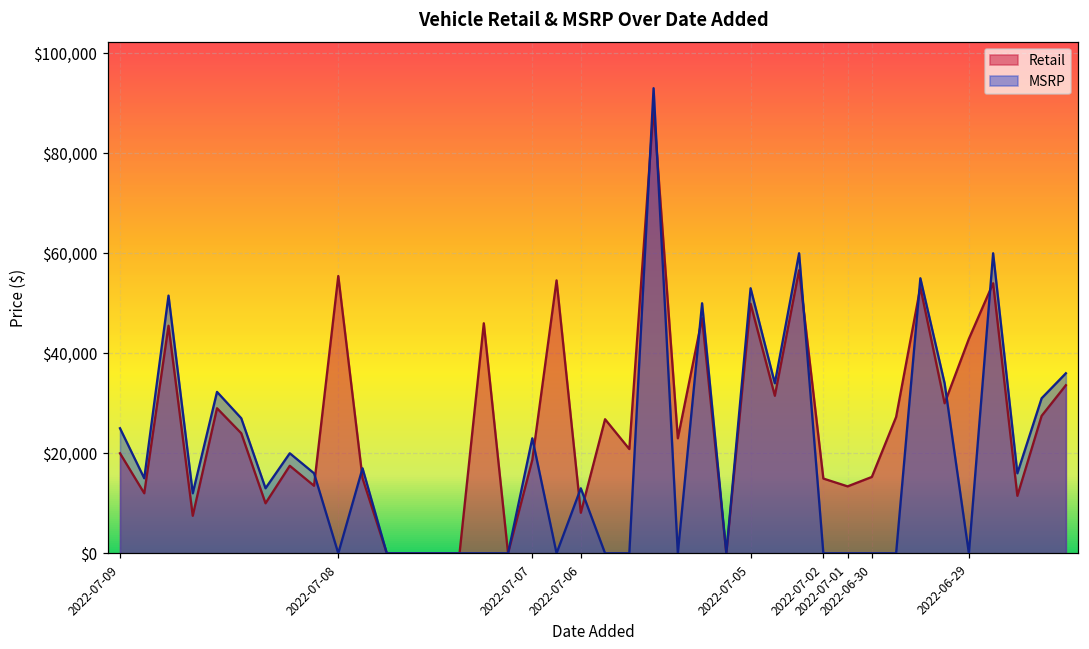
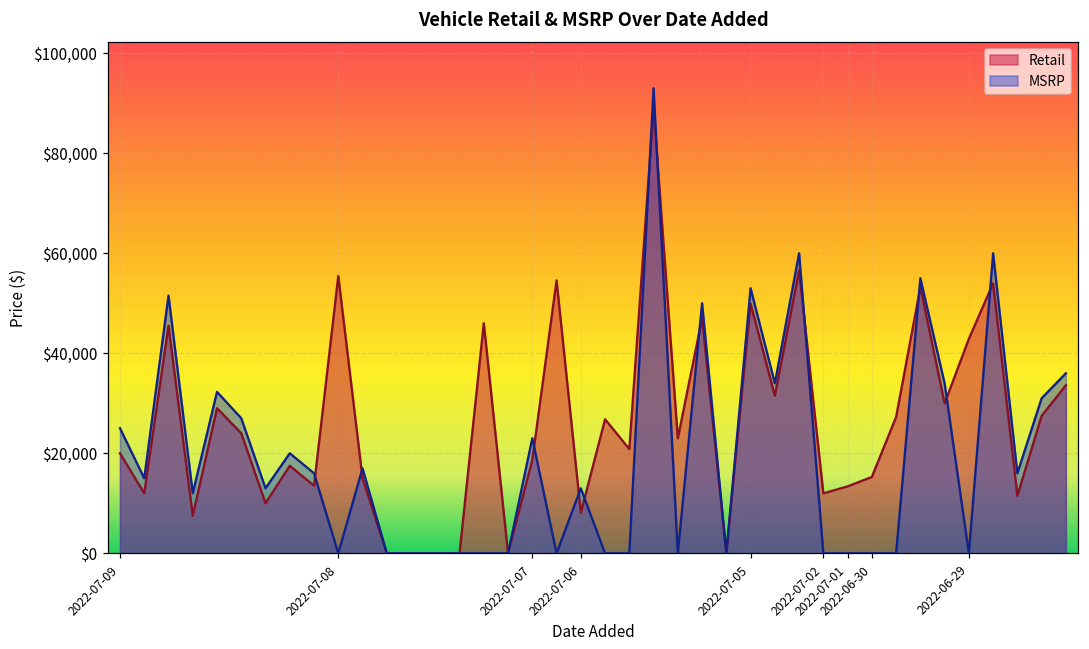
Retail, 2022-07-02: $15,000 -> $12,000
